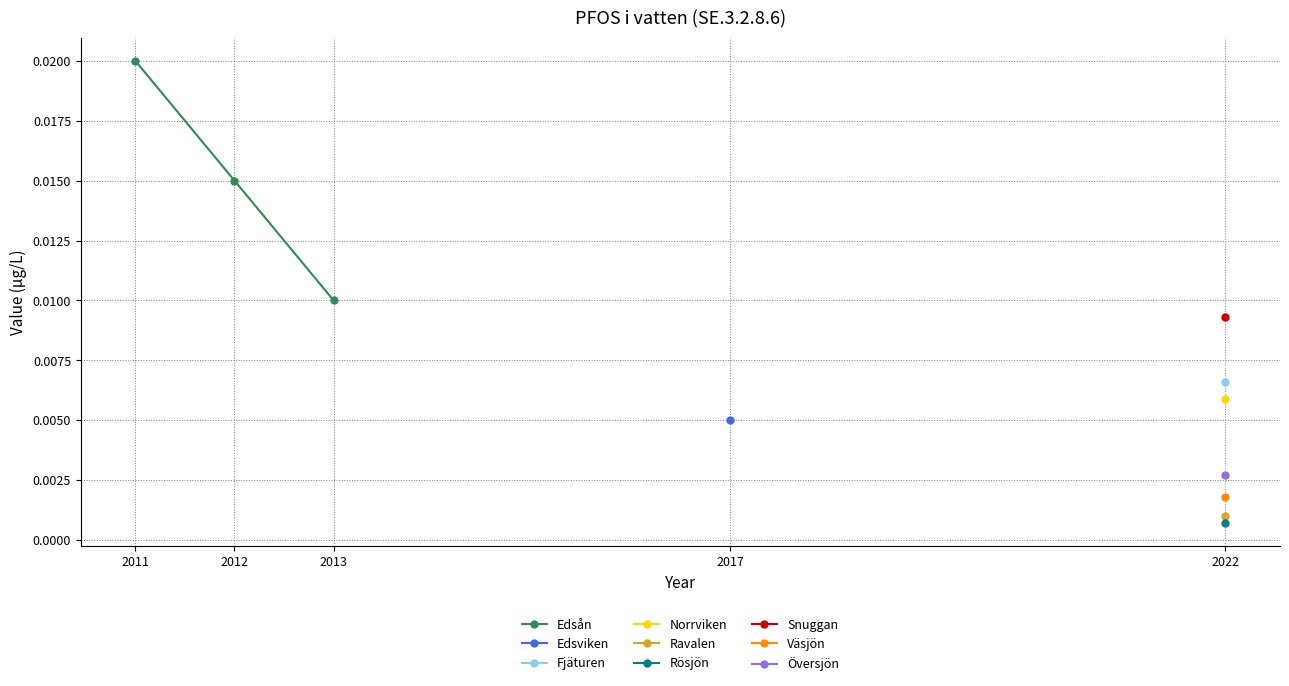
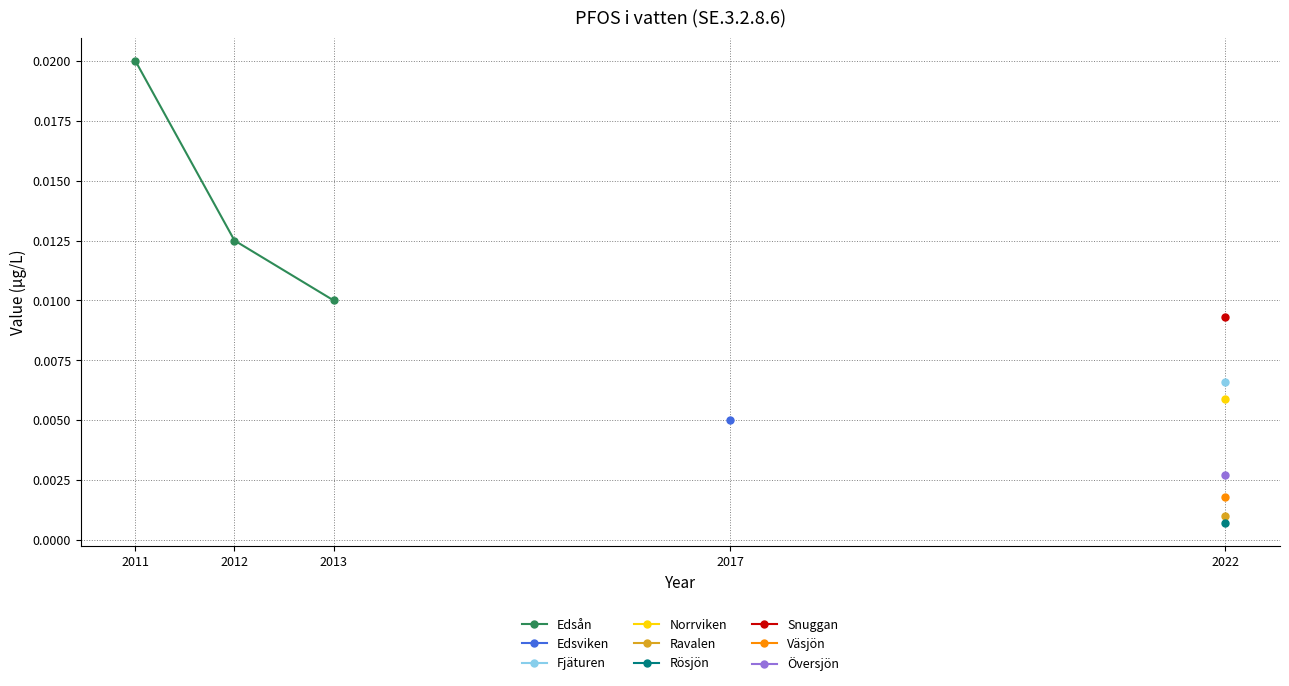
Edsån, 2012: 0.0150 -> 0.0125
